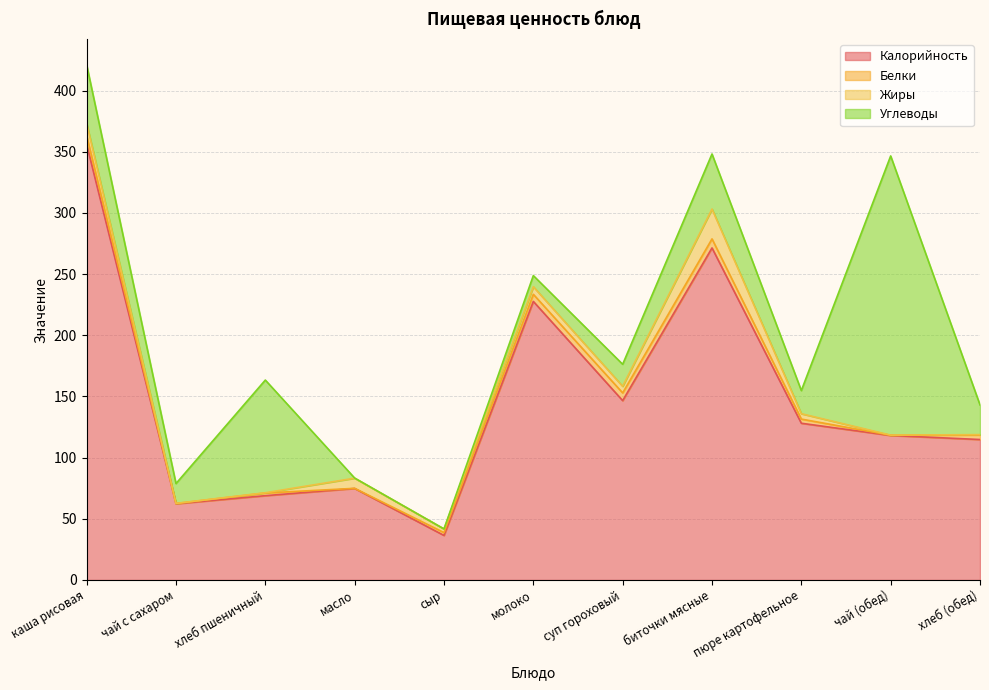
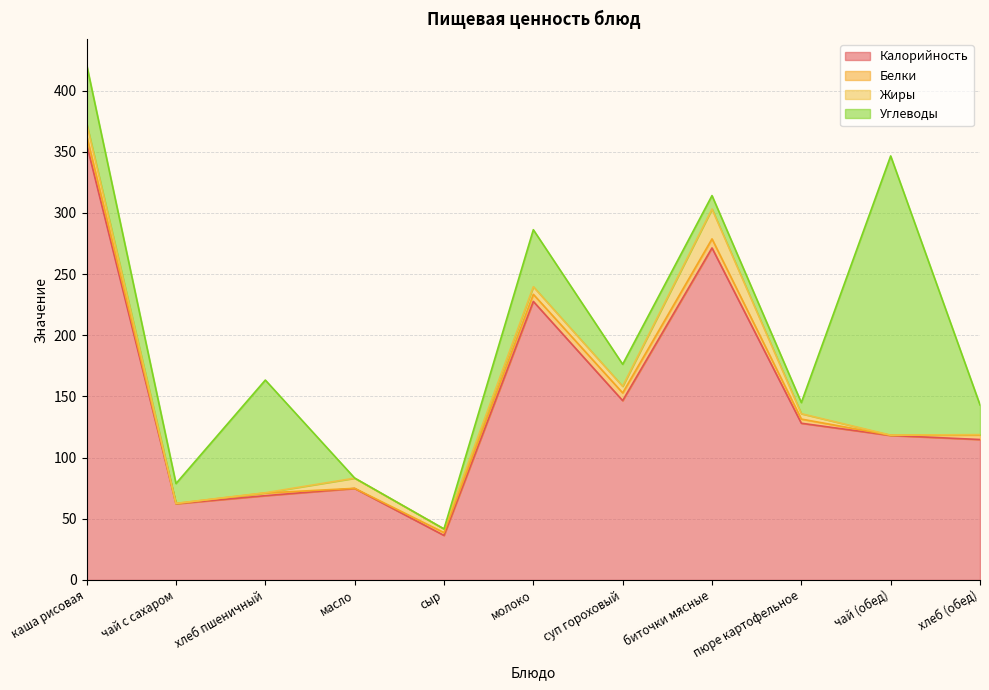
Углеводы, молоко: 9 -> 47
Углеводы, биточки мясные: 45 -> 11
Углеводы, пюре картофельное: 19 -> 9
